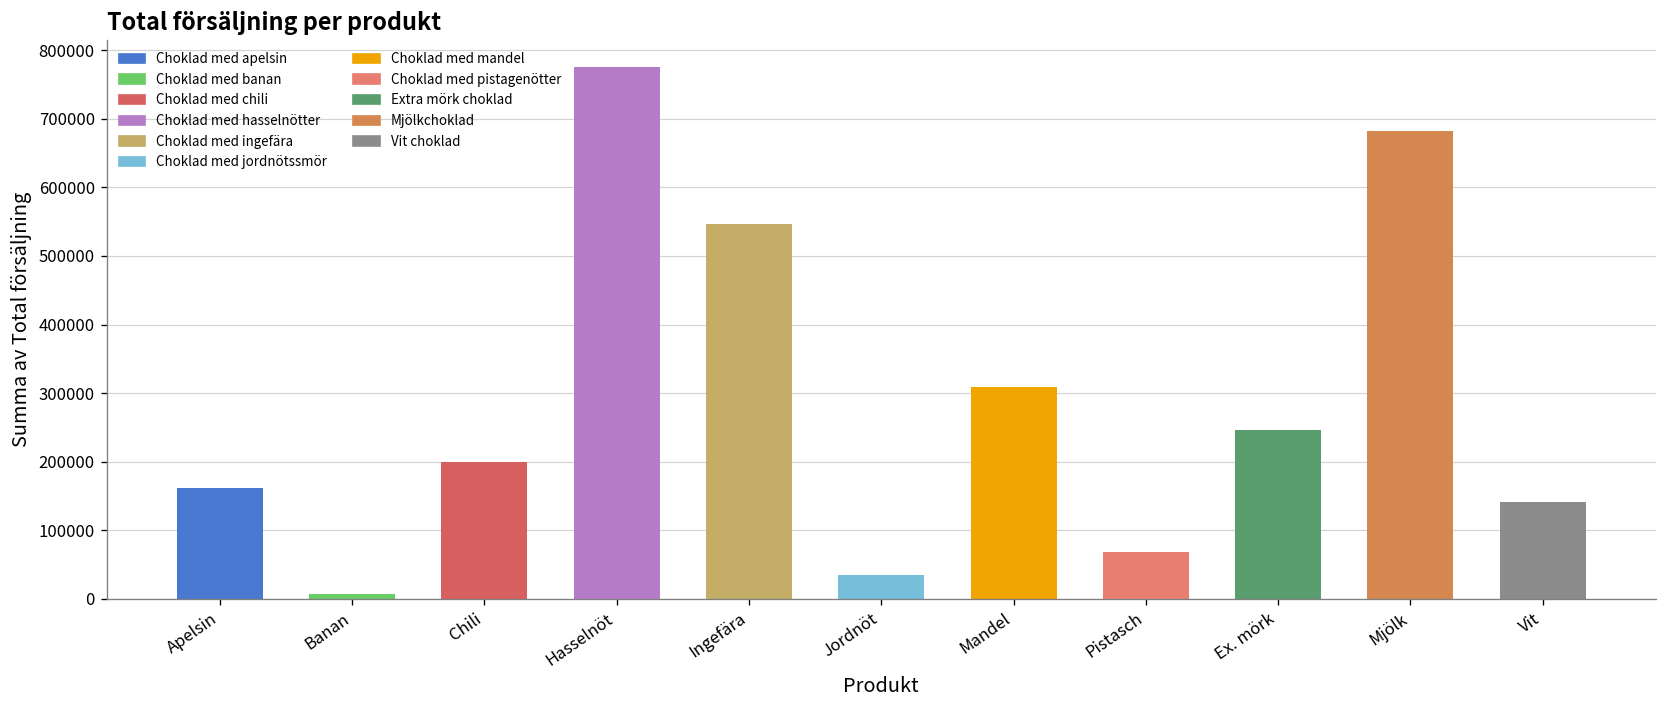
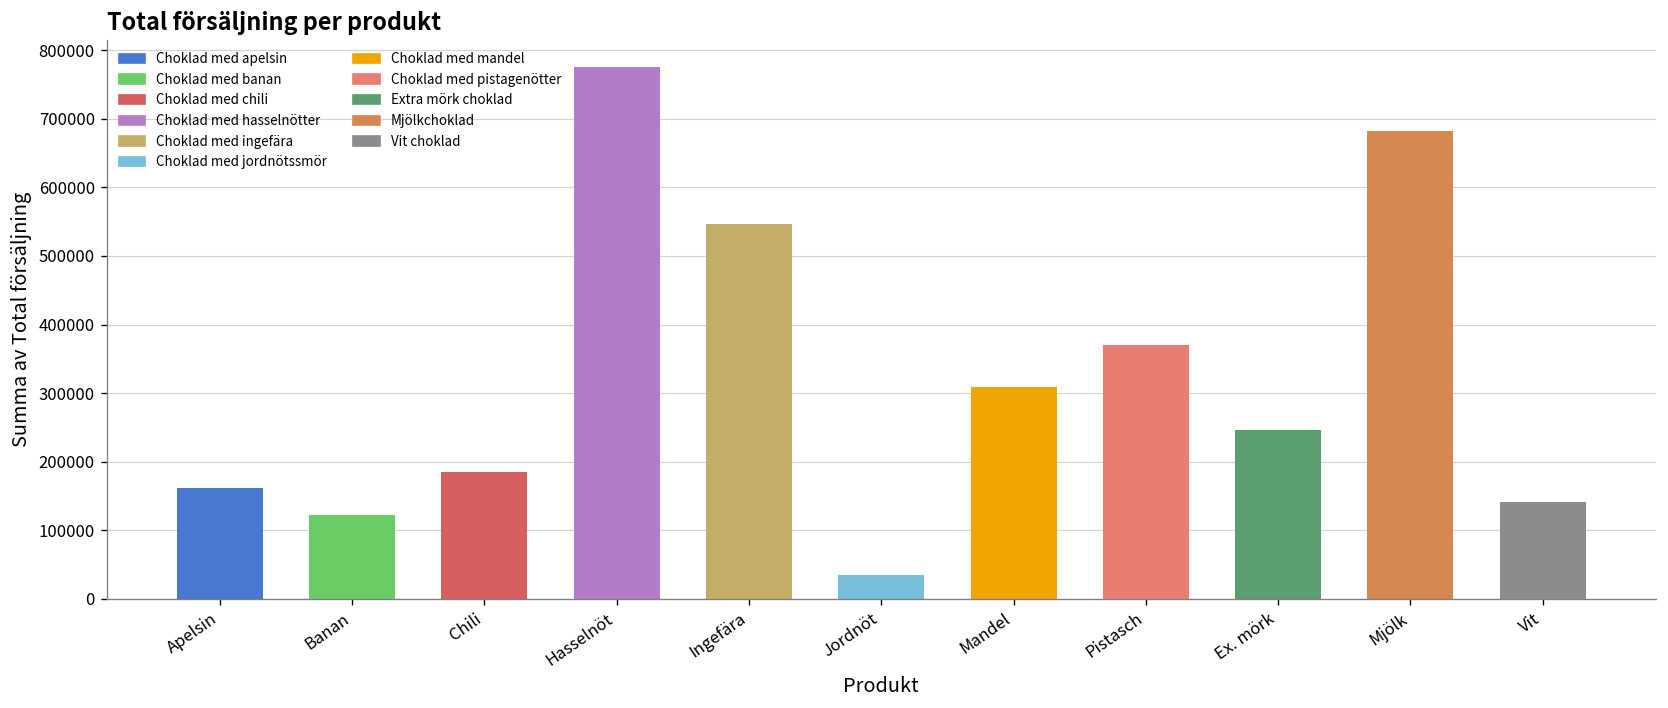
Banan: 10000 -> 120000
Chili: 200000 -> 190000
Pistasch: 70000 -> 370000
